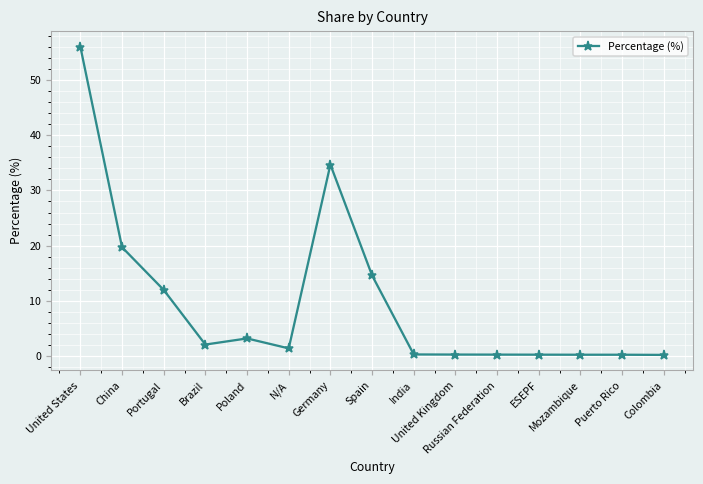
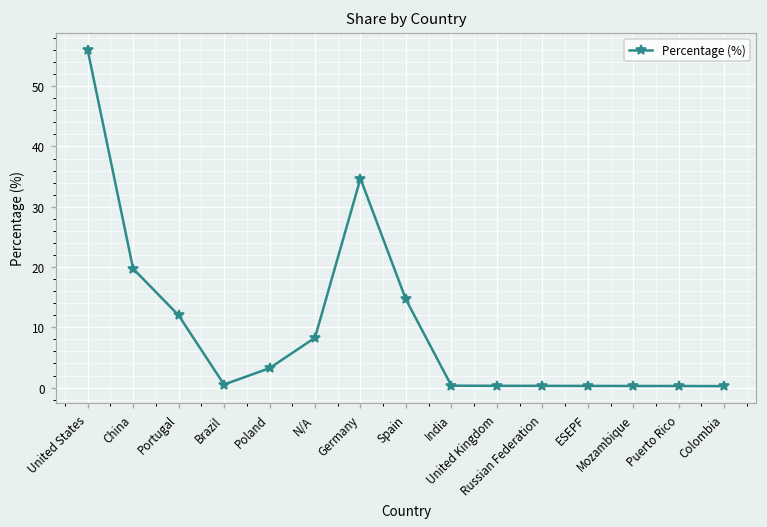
Brazil: 2 -> 1
N/A: 1 -> 8
